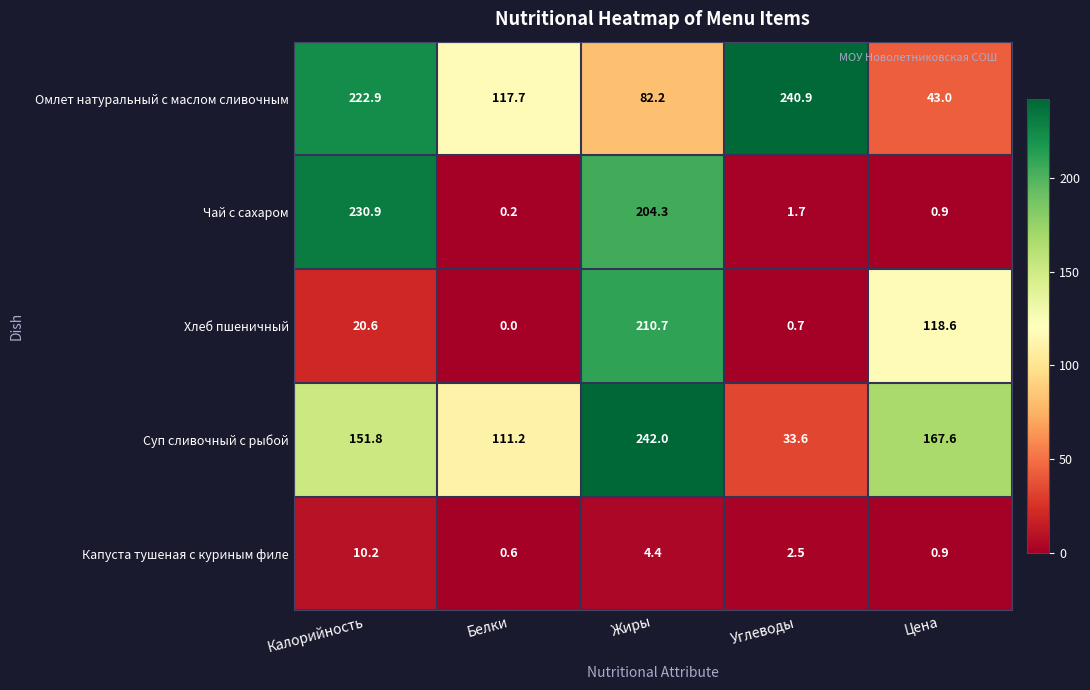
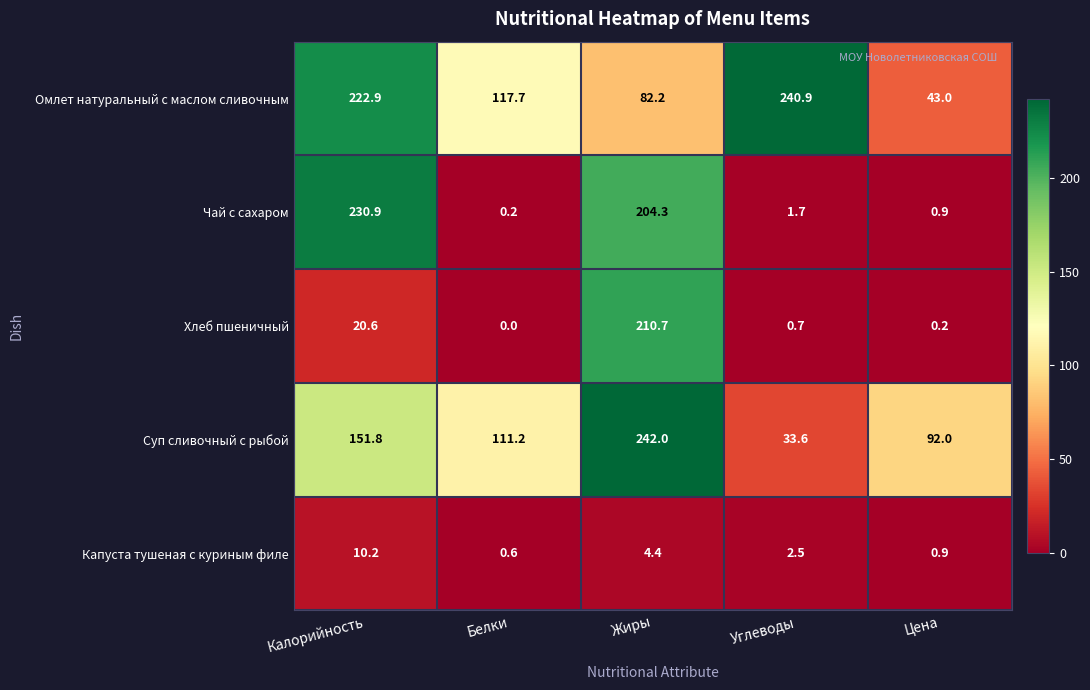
Хлеб пшеничный, Цена: 118.6 -> 0.2
Суп сливочный с рыбой, Цена: 167.6 -> 92.0
